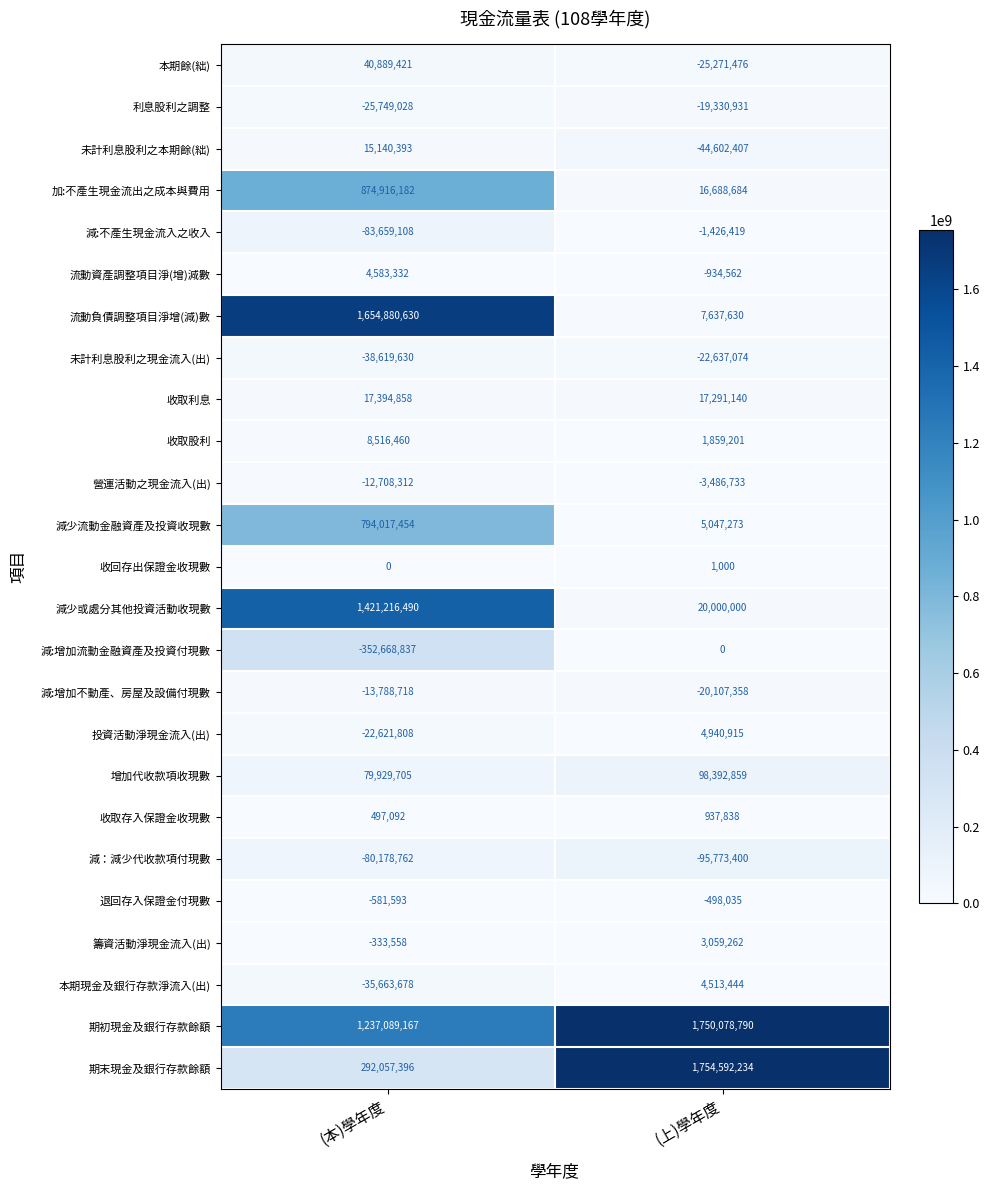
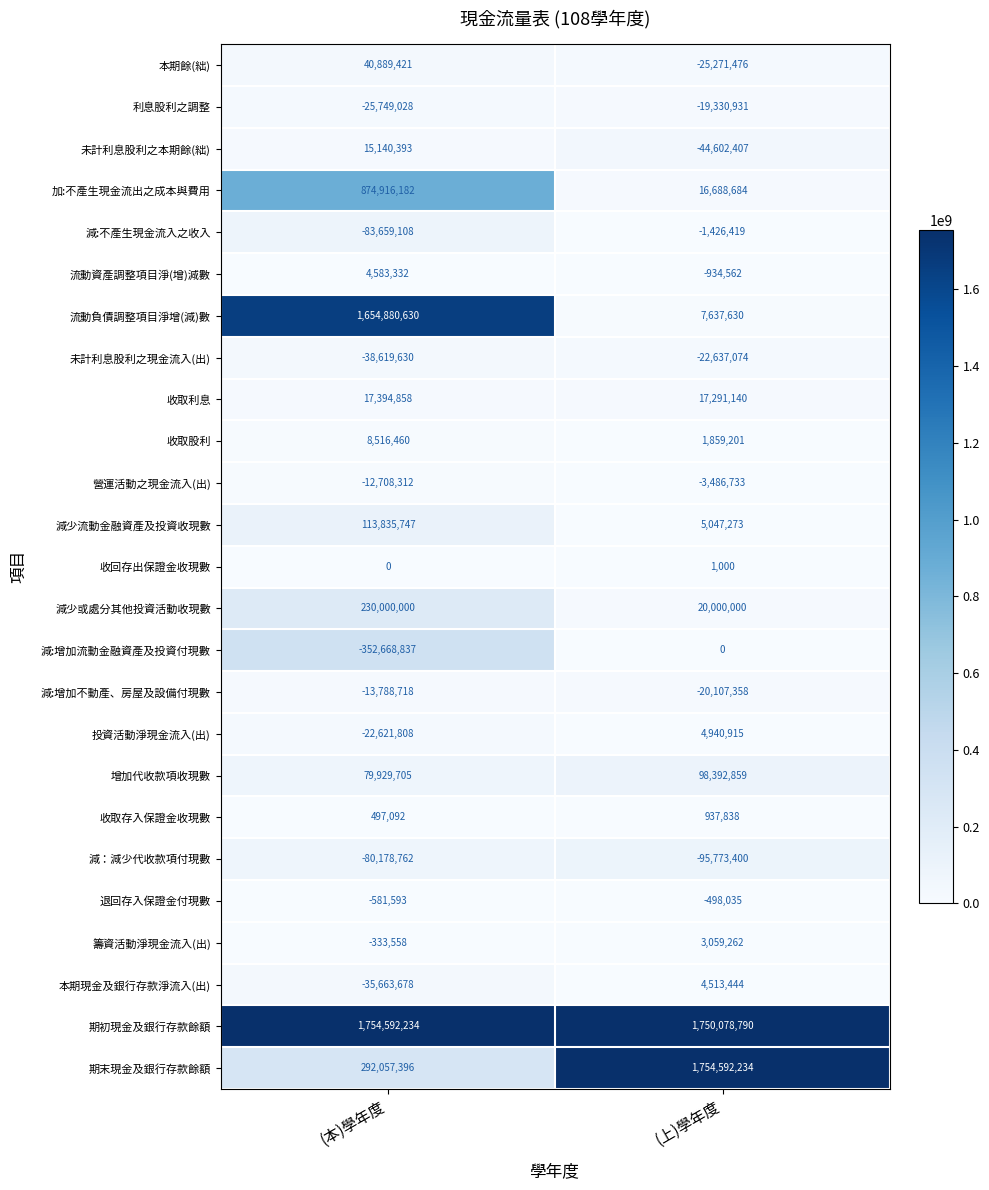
減少流動金融資產及投資收現數, (本)學年度: 794,017,454 -> 113,835,747
減少或處分其他投資活動收現數, (本)學年度: 1,421,216,490 -> 230,000,000
期初現金及銀行存款餘額, (本)學年度: 1,237,089,167 -> 1,754,592,234
